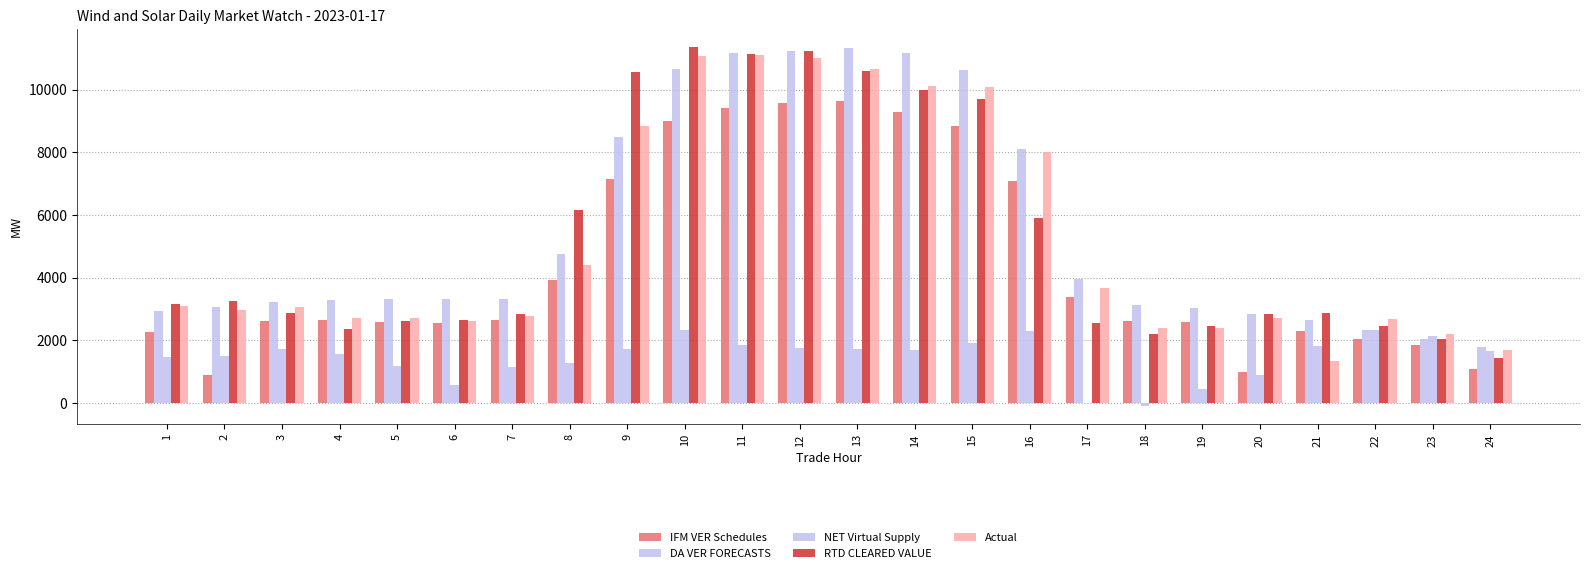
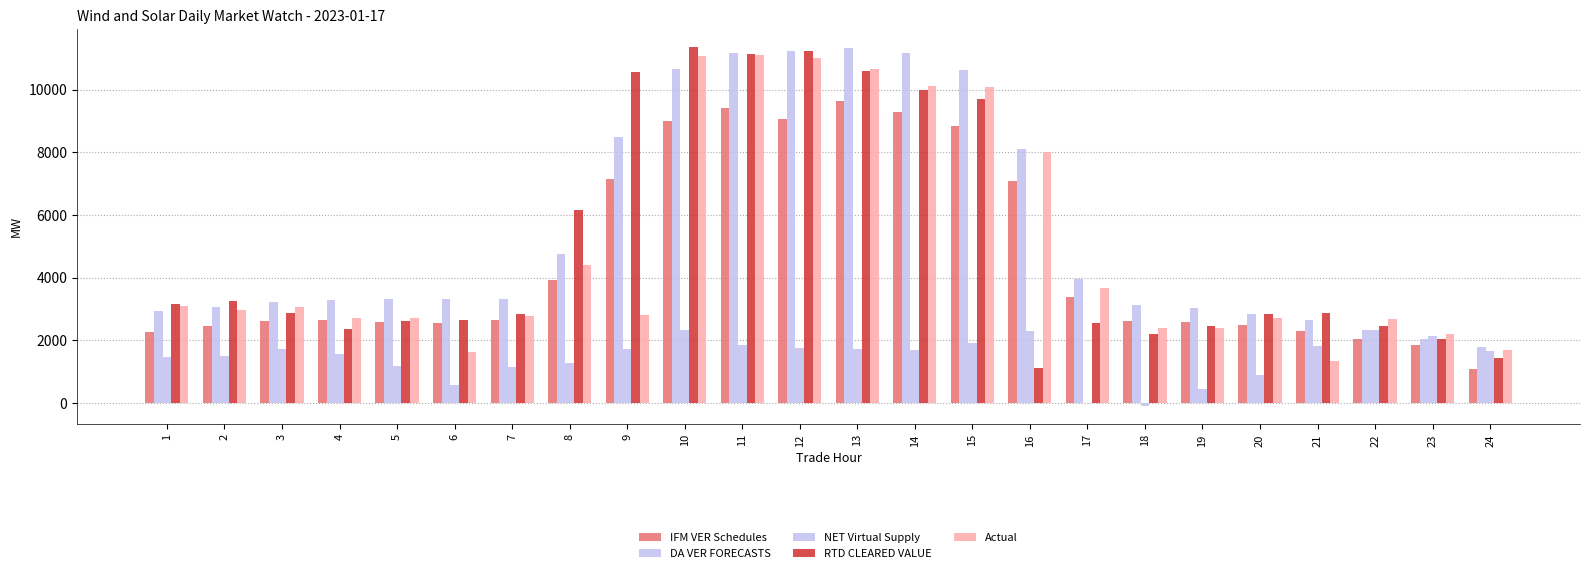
IFM VER Schedules, 2: 900 -> 2400
Actual, 6: 2600 -> 1600
Actual, 9: 8800 -> 2800
IFM VER Schedules, 12: 9600 -> 9000
RTD CLEARED VALUE, 16: 5900 -> 1100
IFM VER Schedules, 20: 1000 -> 2500
